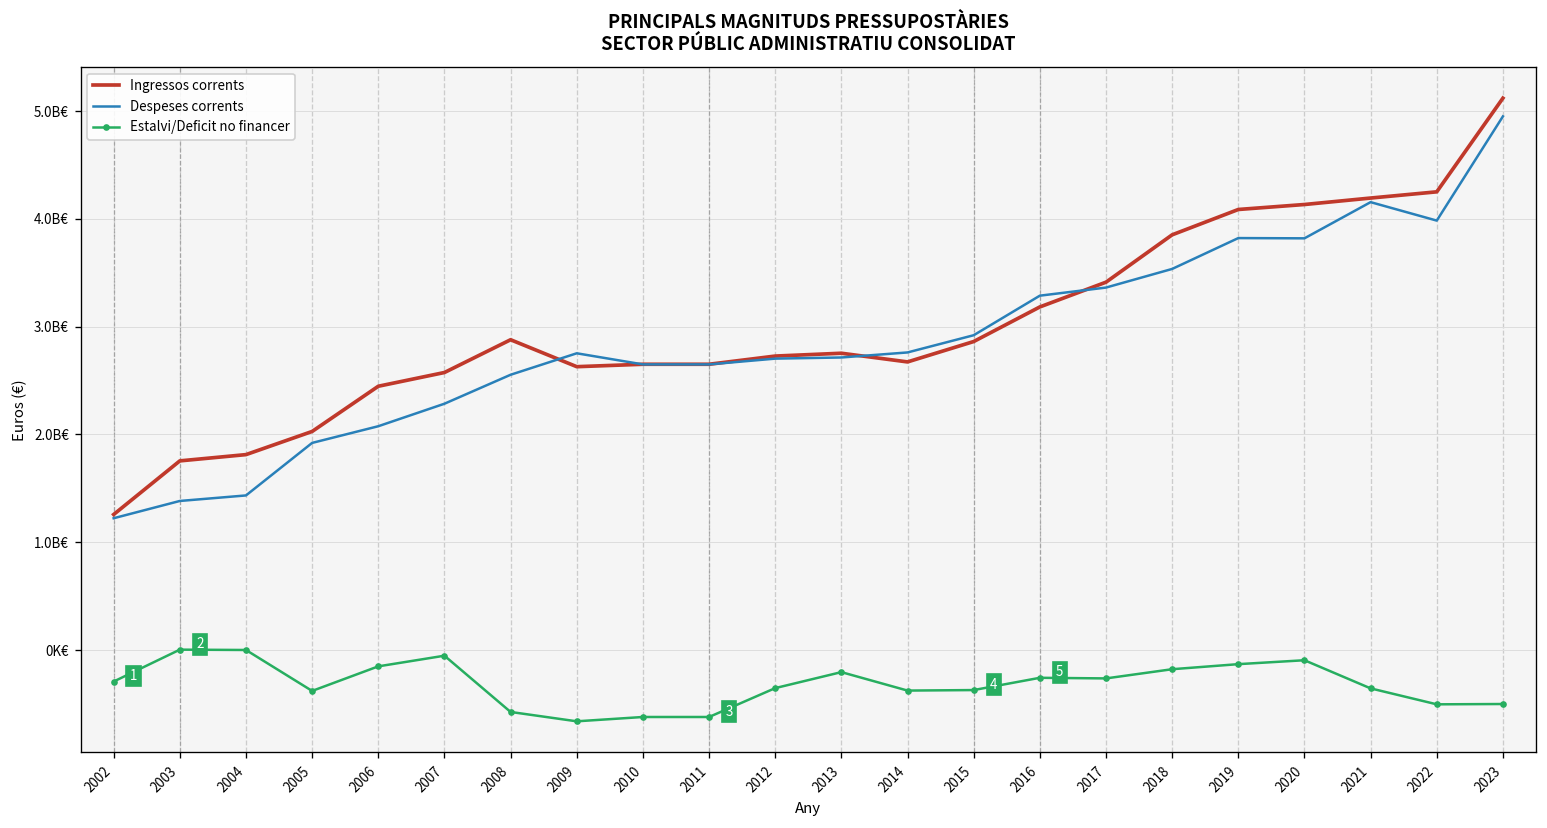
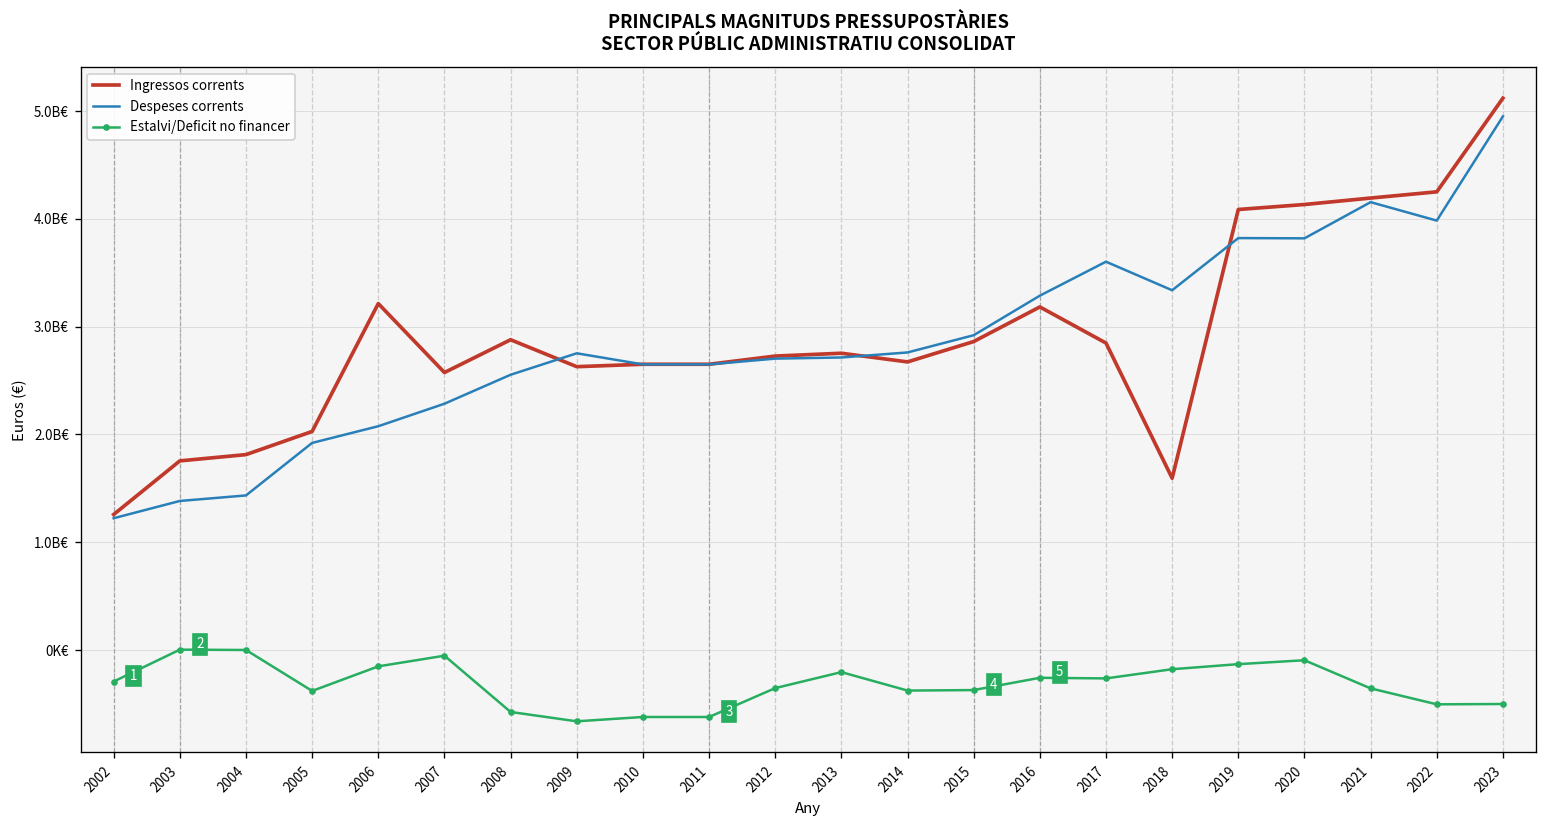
Ingressos corrents, 2006: 2.4B€ -> 3.2B€
Ingressos corrents, 2017: 3.4B€ -> 2.8B€
Despeses corrents, 2017: 3.4B€ -> 3.6B€
Ingressos corrents, 2018: 3.9B€ -> 1.6B€
Despeses corrents, 2018: 3.5B€ -> 3.3B€
